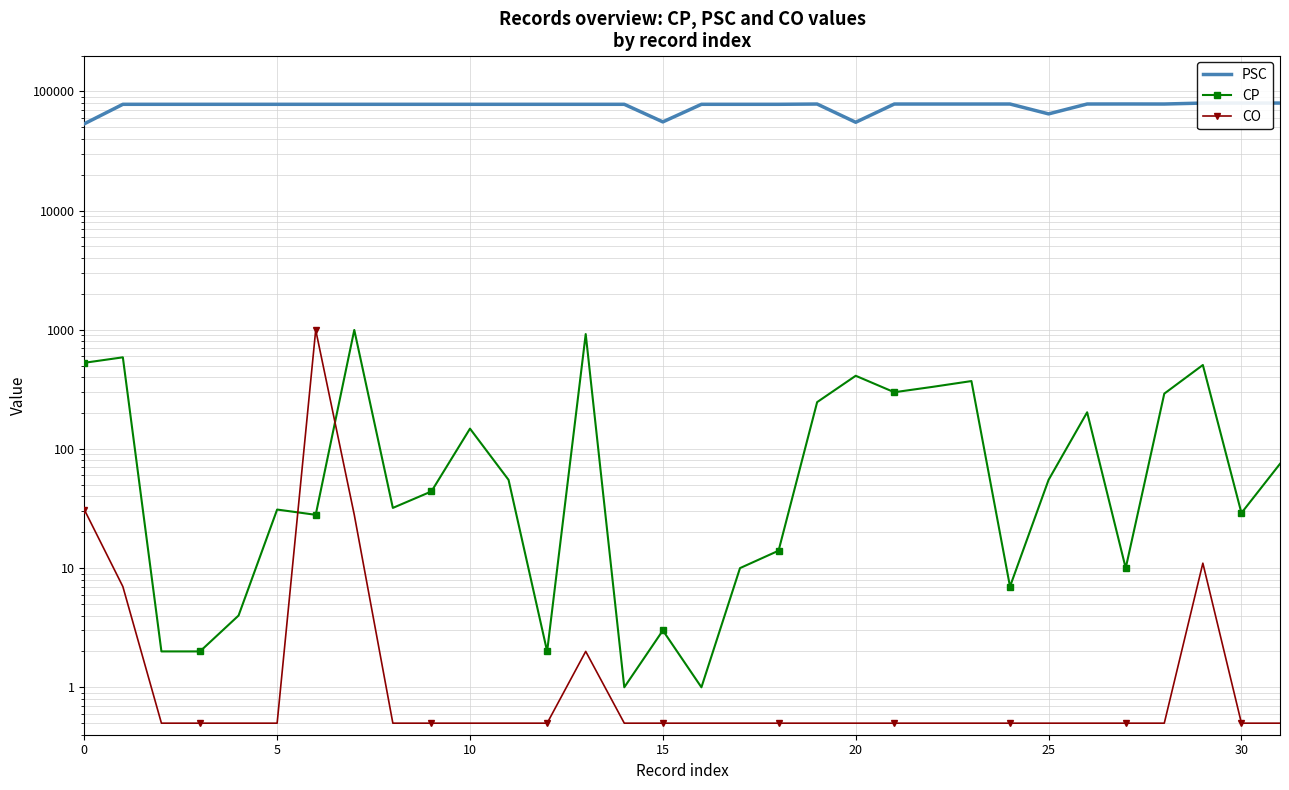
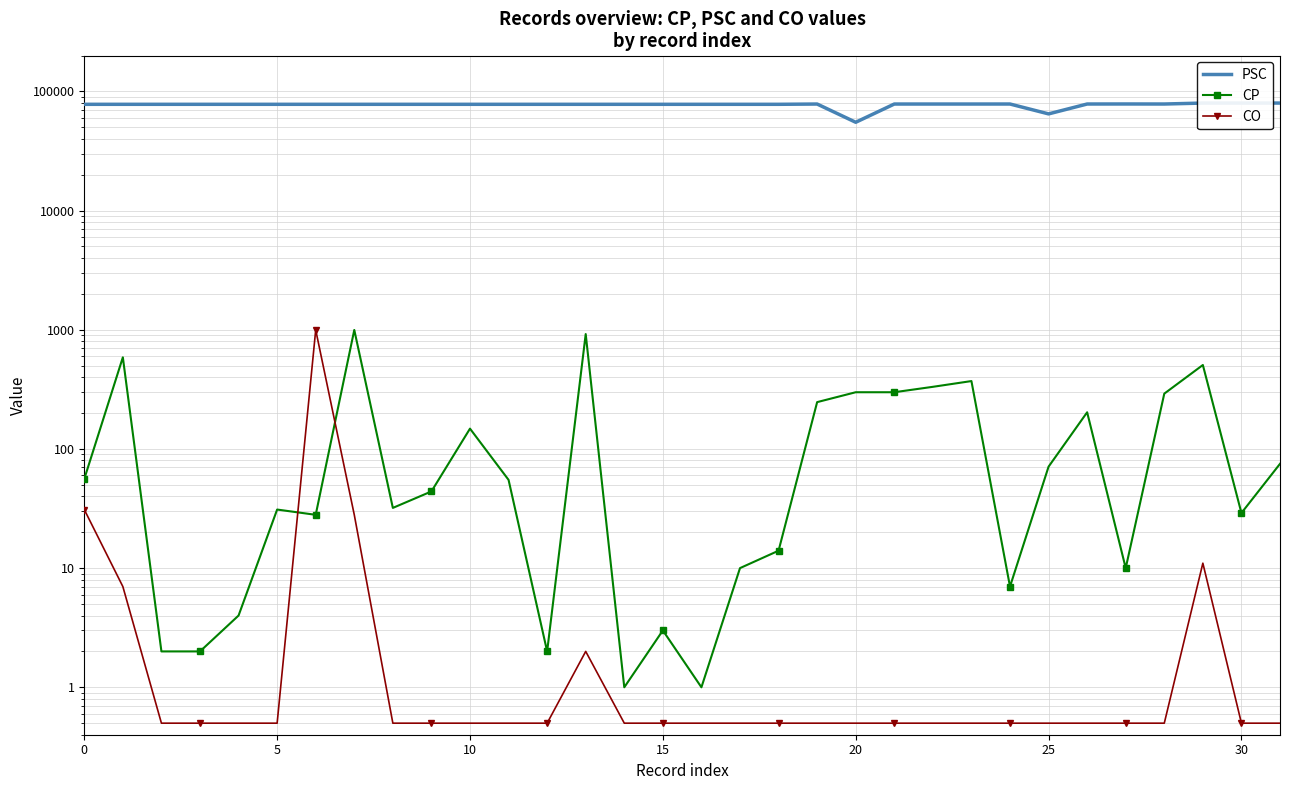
PSC, 0: 50000 -> 80000
CP, 0: 500 -> 60
PSC, 15: 60000 -> 80000
CP, 20: 410 -> 300
CP, 25: 60 -> 70
